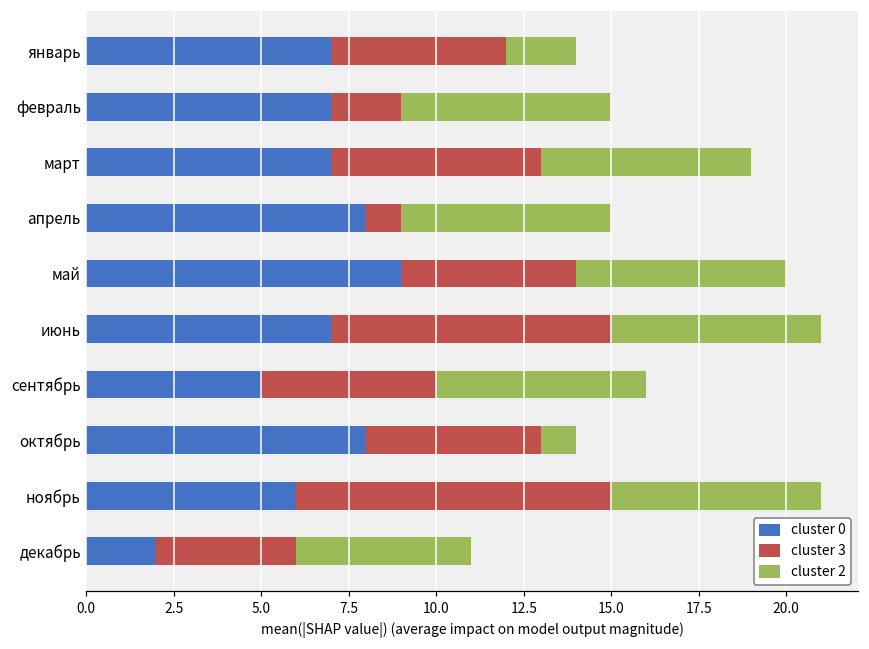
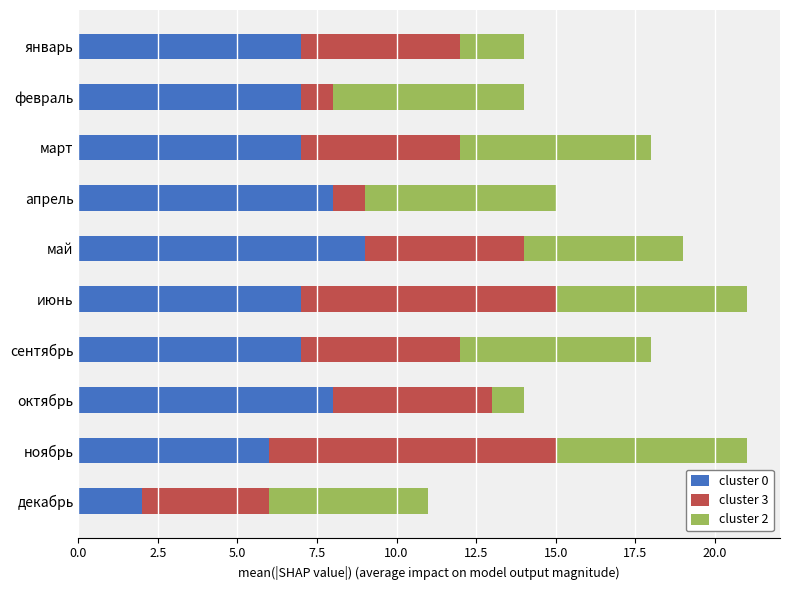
cluster 3, февраль: 2 -> 1
cluster 3, март: 6 -> 5
cluster 2, май: 6 -> 5
cluster 0, сентябрь: 5 -> 7
